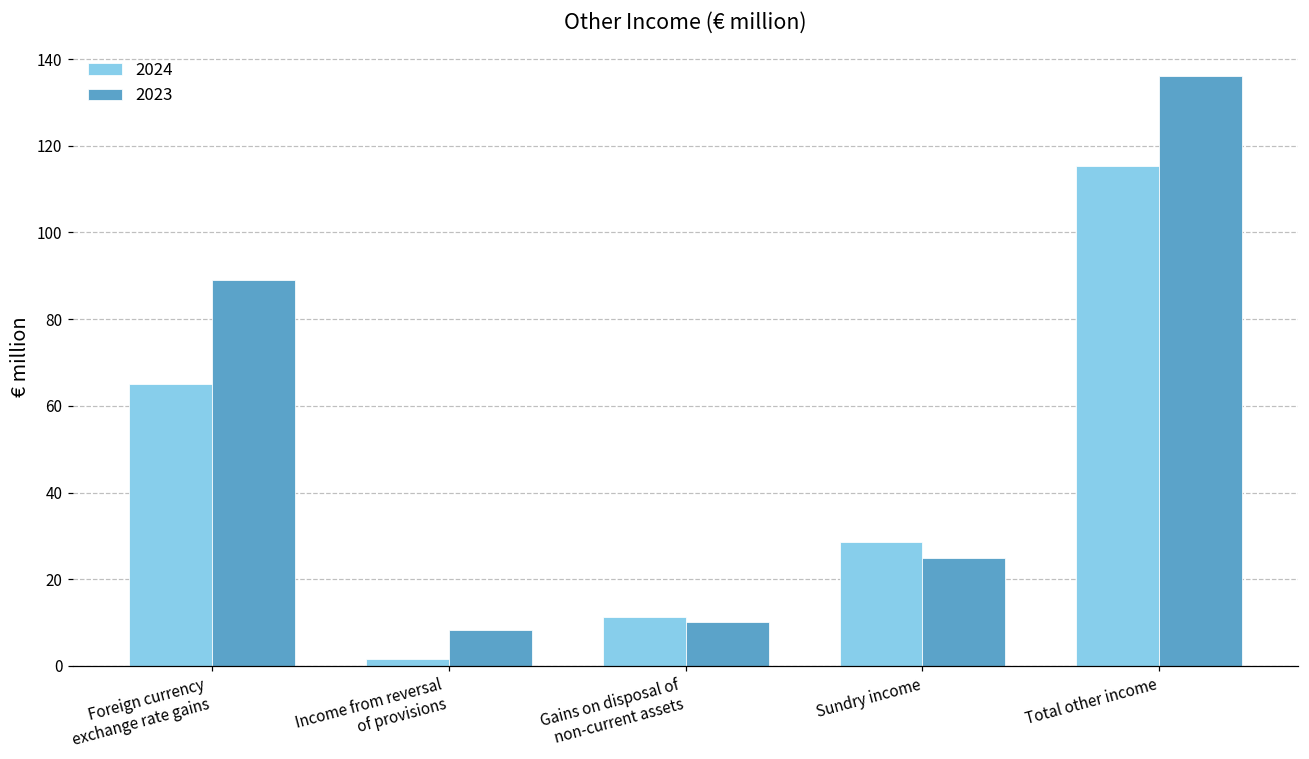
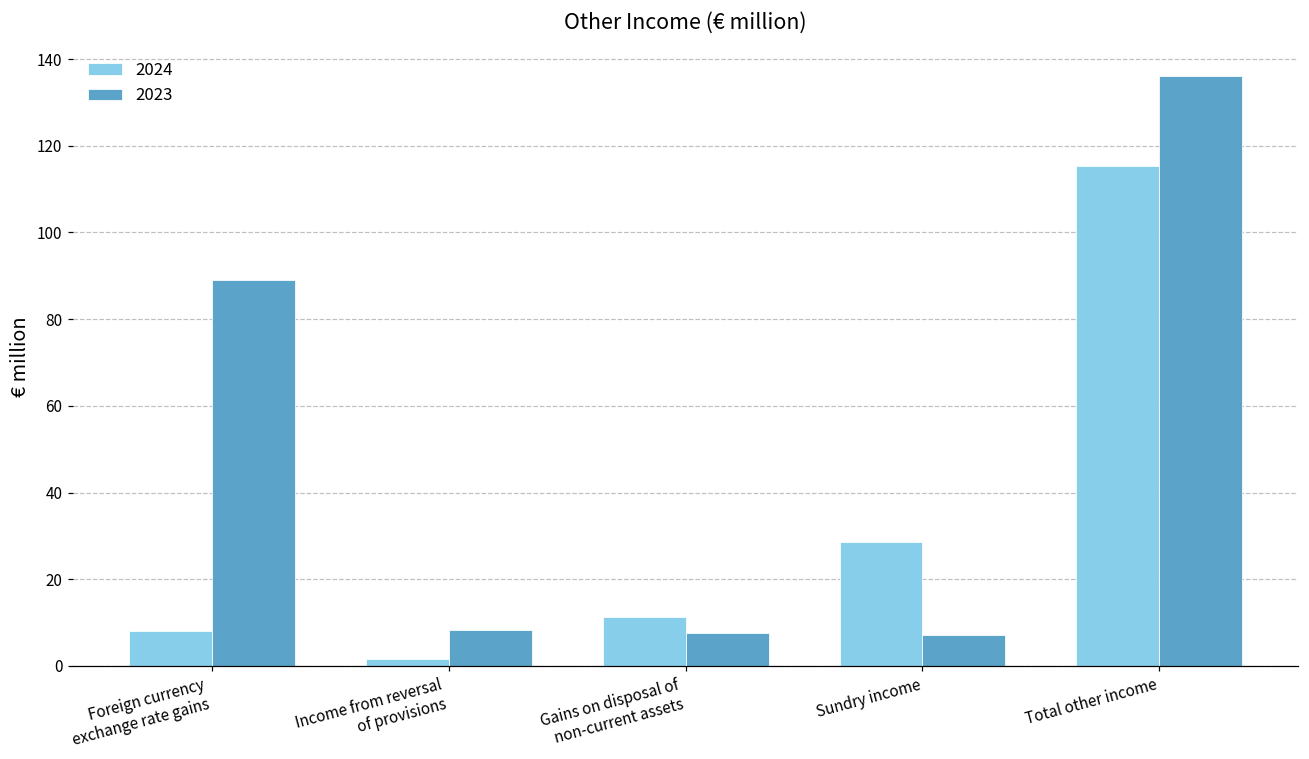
2024, Foreign currency exchange rate gains: 65 -> 8
2023, Gains on disposal of non-current assets: 10 -> 8
2023, Sundry income: 25 -> 7
